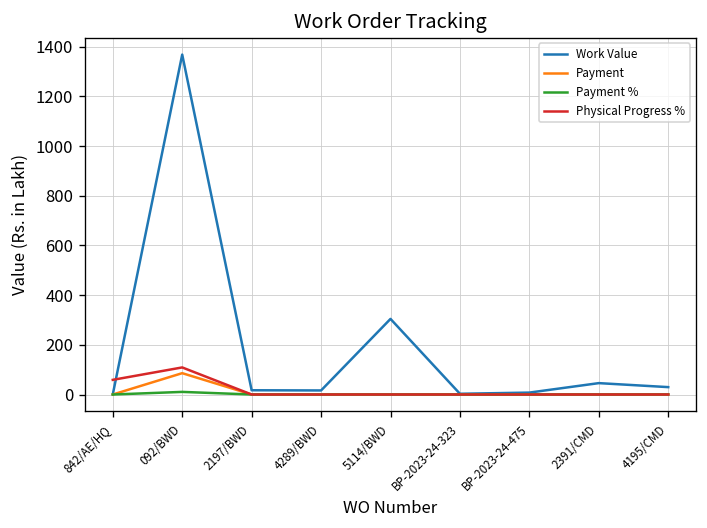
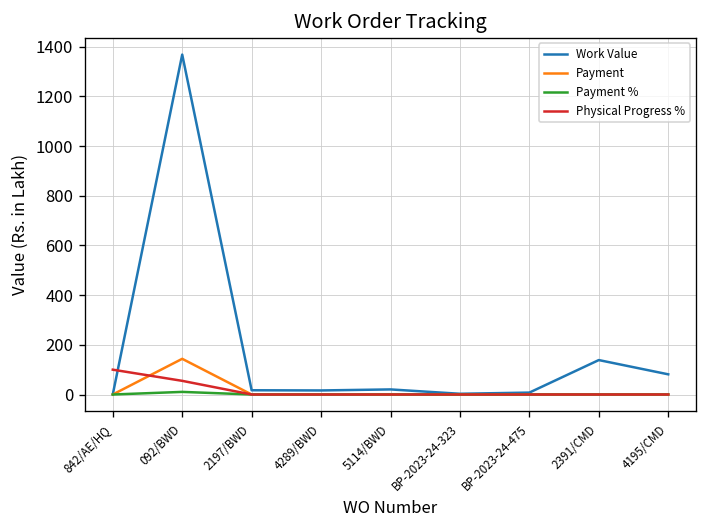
Physical Progress %, 842/AE/HQ: 60 -> 100
Payment, 092/BWD: 90 -> 140
Physical Progress %, 092/BWD: 110 -> 60
Work Value, 5114/BWD: 300 -> 20
Work Value, 2391/CMD: 50 -> 140
Work Value, 4195/CMD: 30 -> 80
